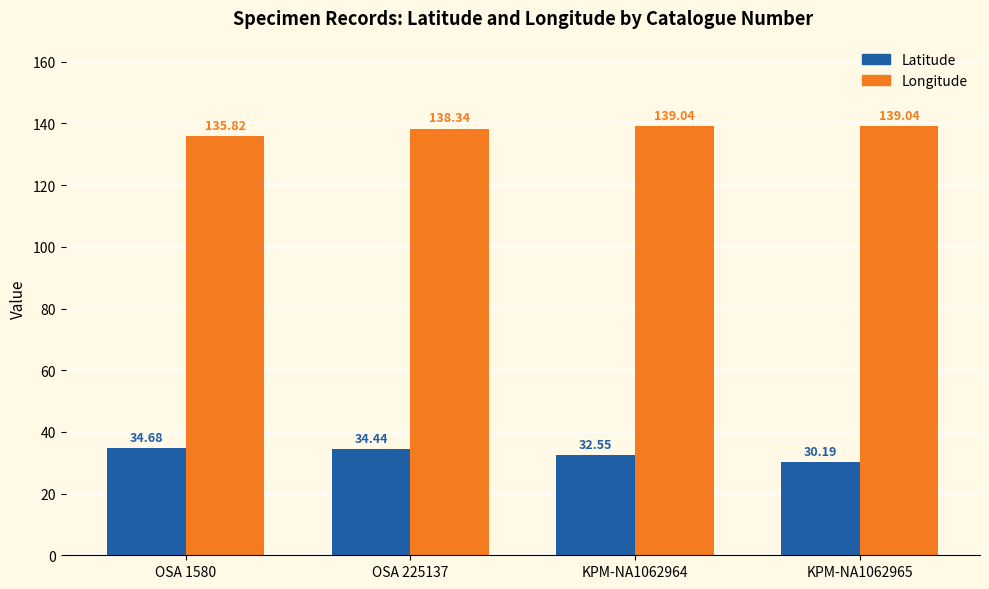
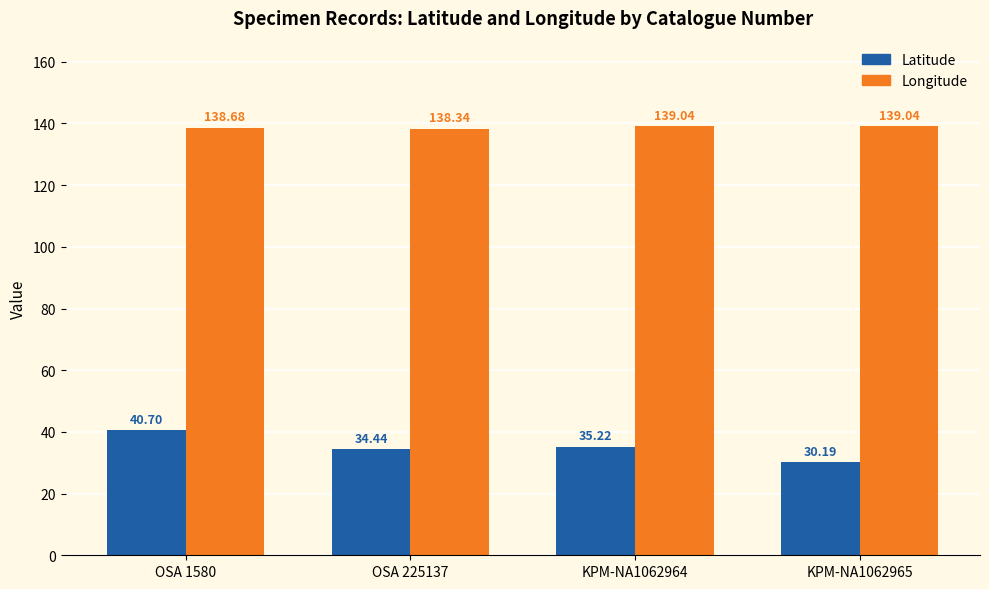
Latitude, OSA 1580: 34.68 -> 40.70
Longitude, OSA 1580: 135.82 -> 138.68
Latitude, KPM-NA1062964: 32.55 -> 35.22
